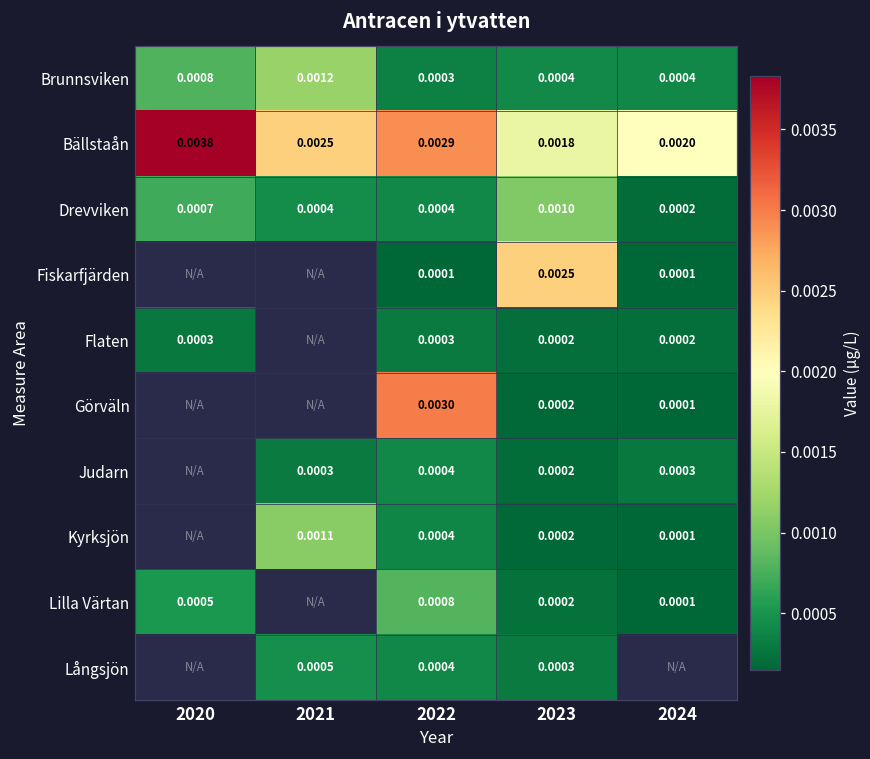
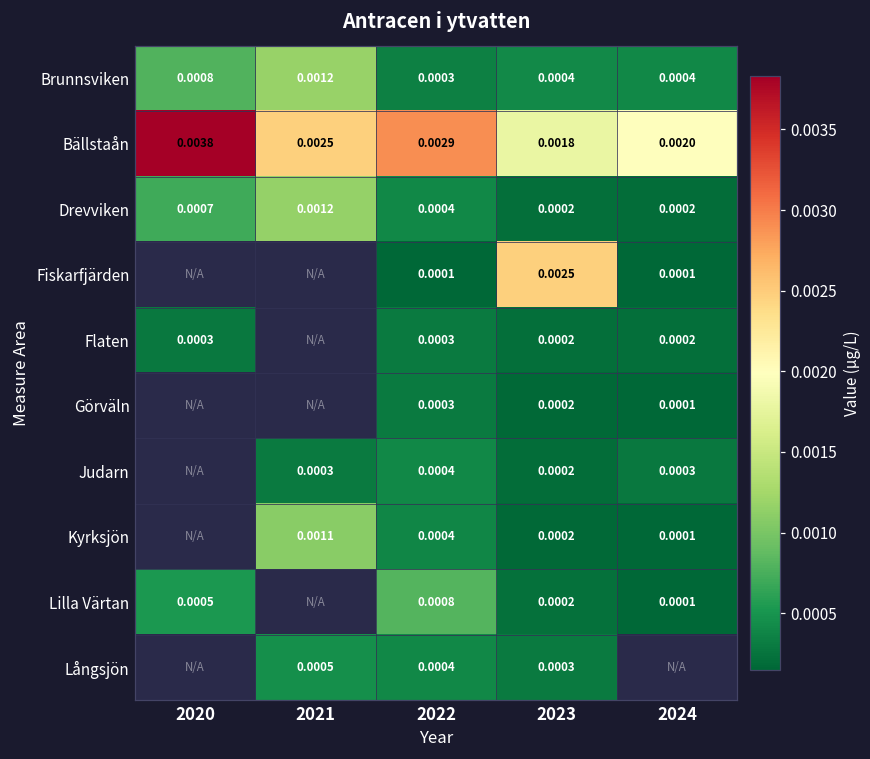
Drevviken, 2021: 0.0004 -> 0.0012
Drevviken, 2023: 0.0010 -> 0.0002
Görväln, 2022: 0.0030 -> 0.0003
